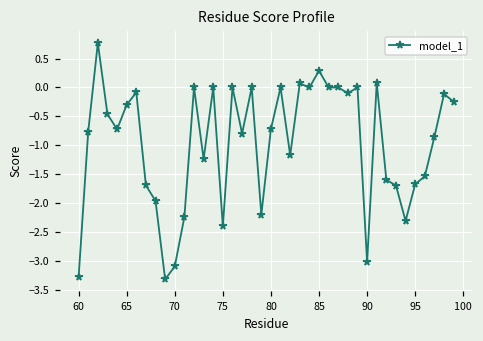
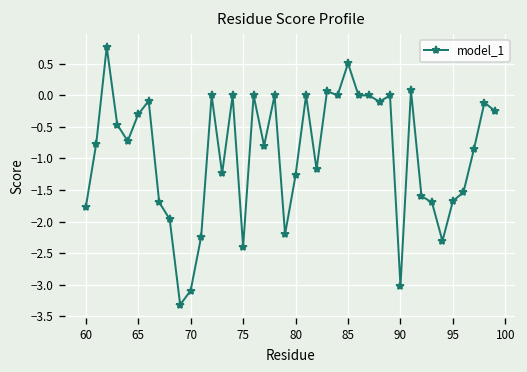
60: -3.3 -> -1.8
80: -0.7 -> -1.3
85: 0.3 -> 0.5
